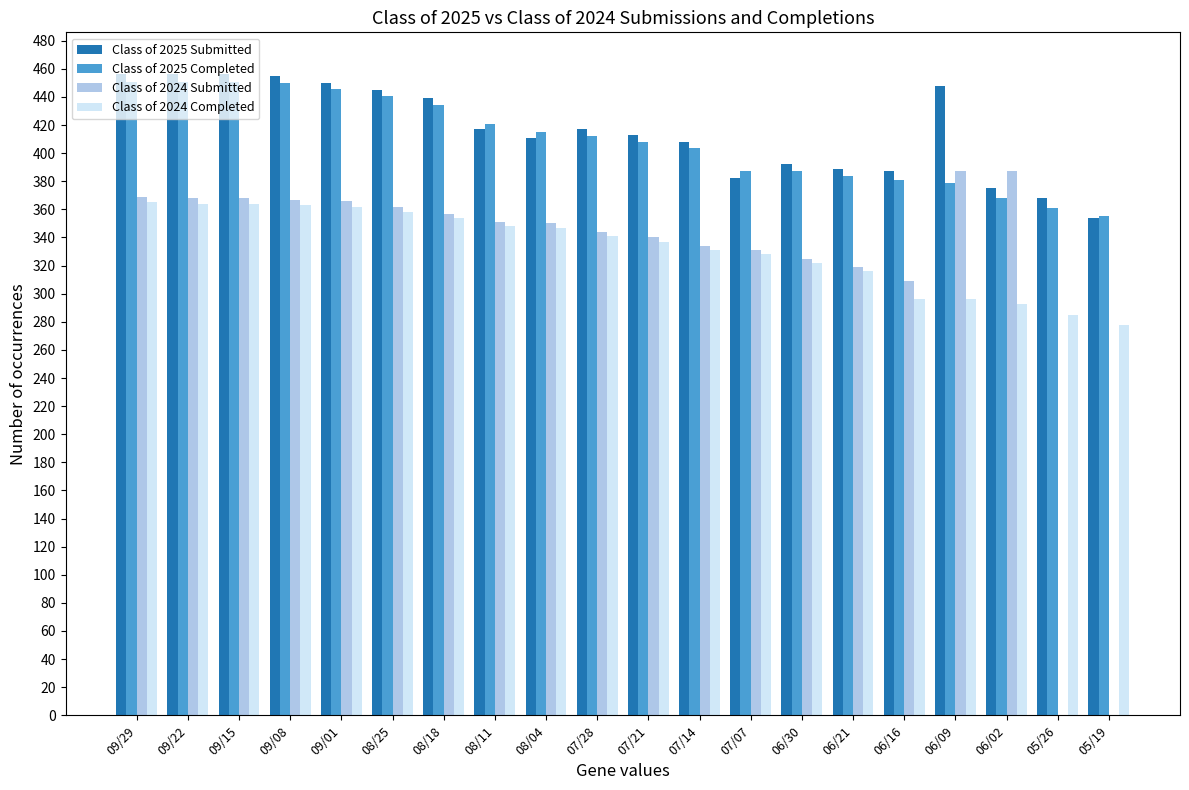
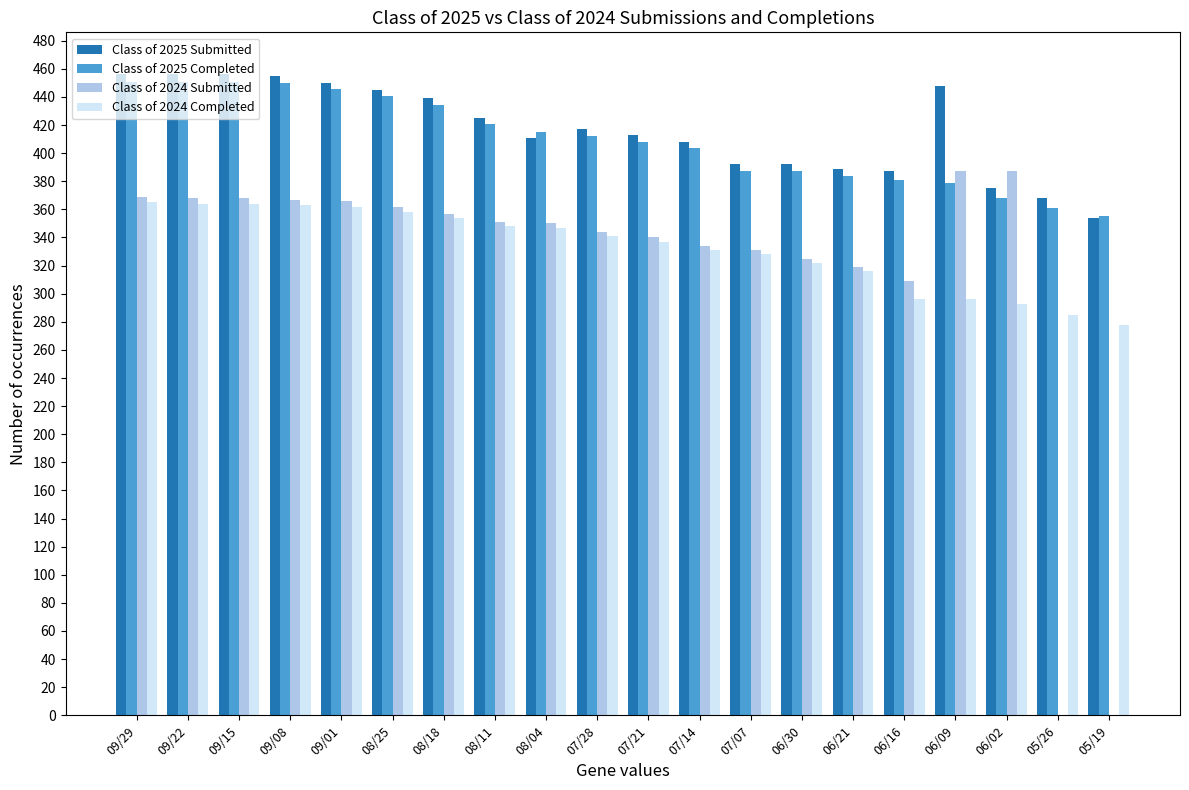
Class of 2025 Submitted, 08/11: 417 -> 425
Class of 2025 Submitted, 07/07: 382 -> 392
